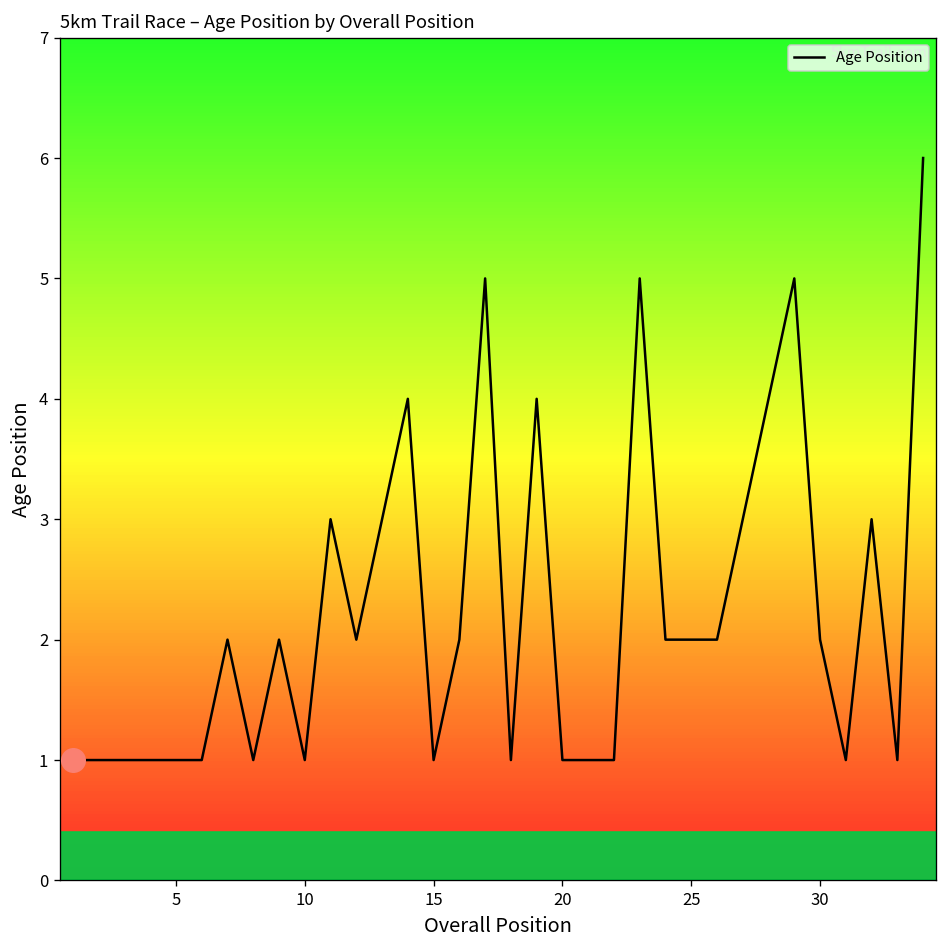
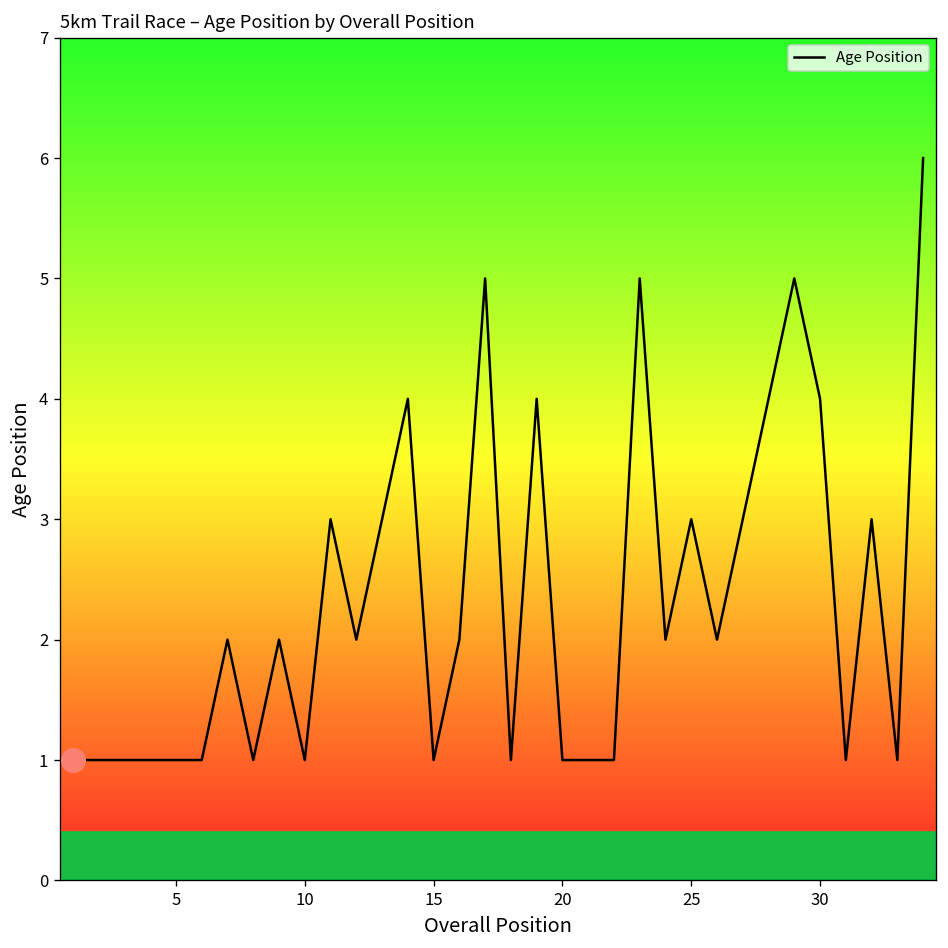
Age Position, 25: 2 -> 3
Age Position, 30: 2 -> 4
